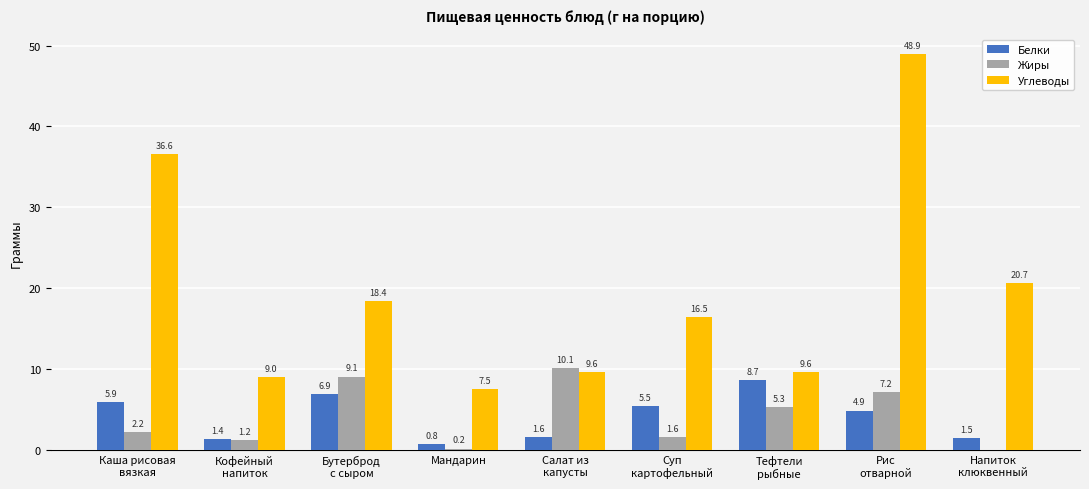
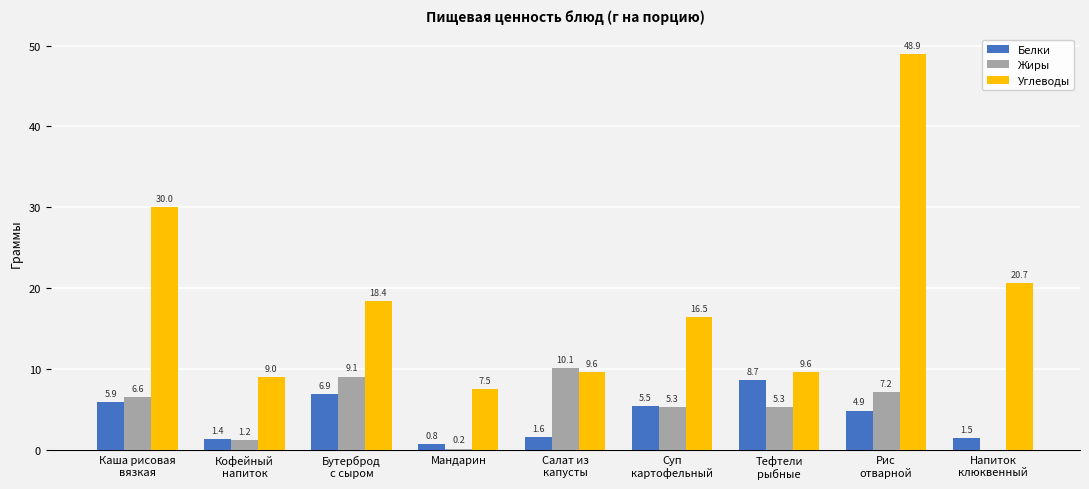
Жиры, Каша рисовая вязкая: 2.2 -> 6.6
Углеводы, Каша рисовая вязкая: 36.6 -> 30.0
Жиры, Суп картофельный: 1.6 -> 5.3
